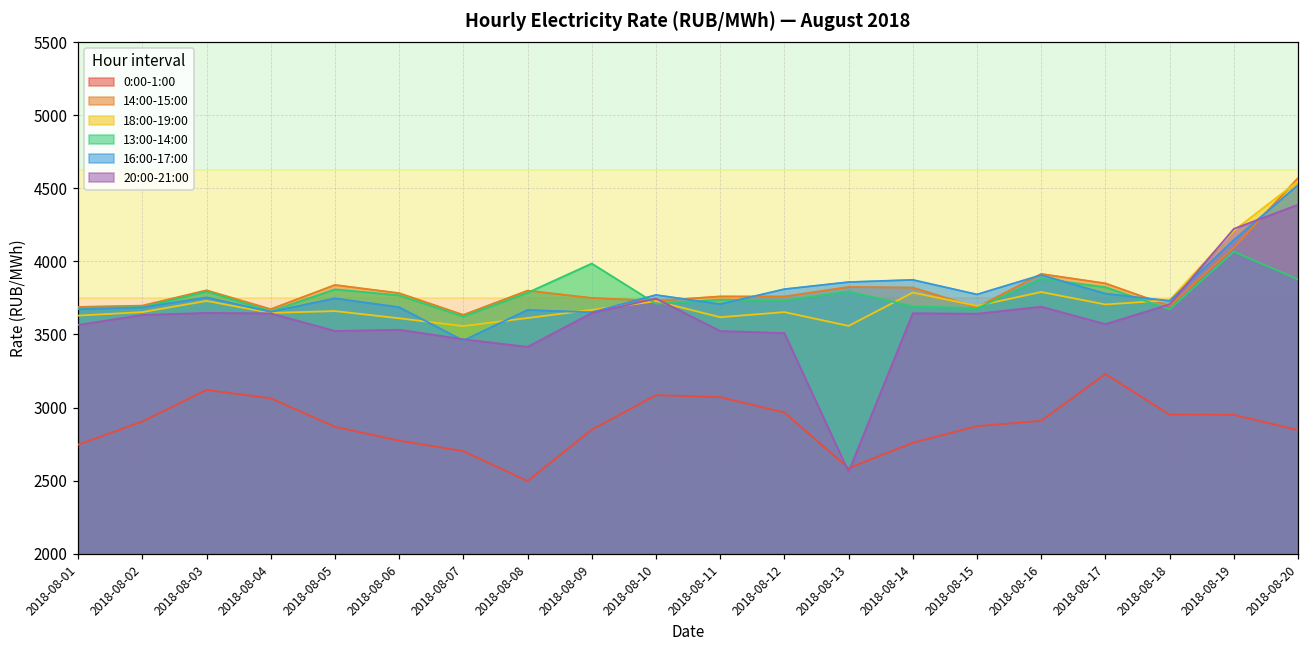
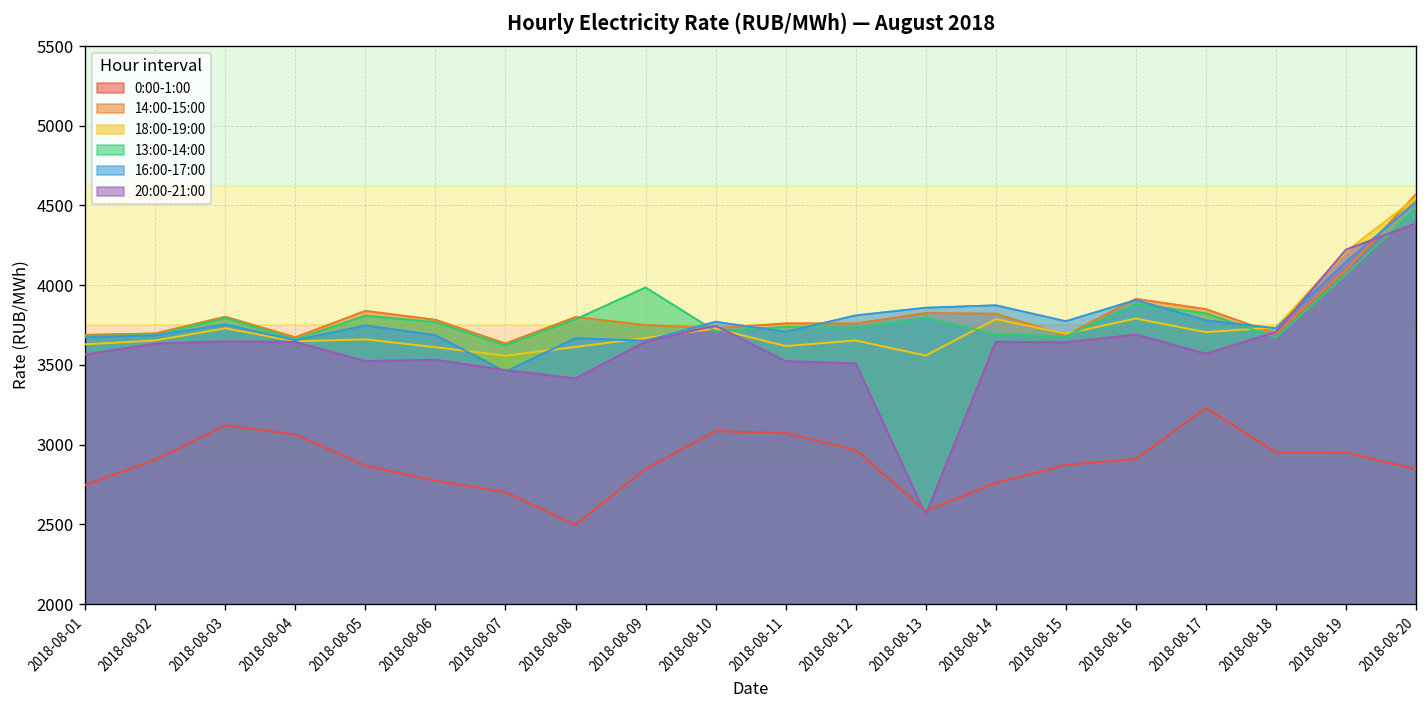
13:00-14:00, 2018-08-20: 3880 -> 4480
